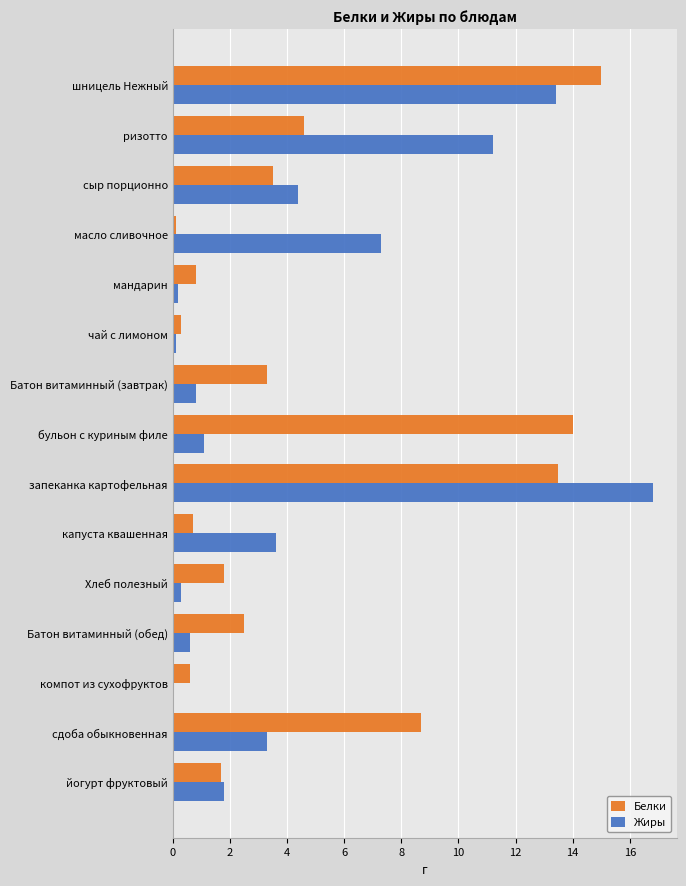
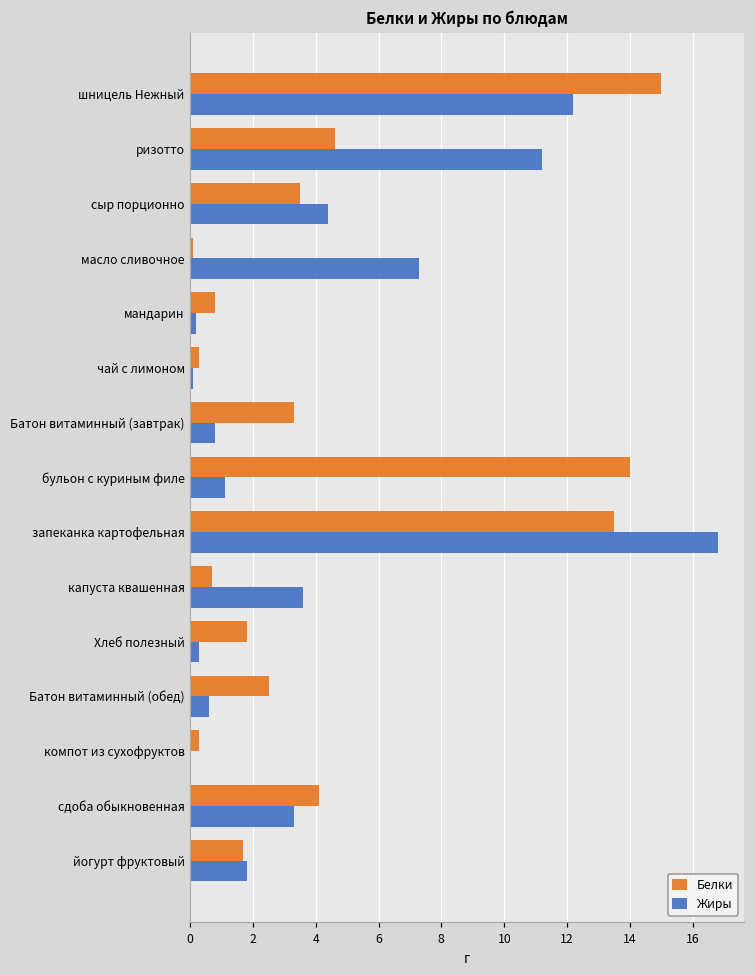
Жиры, шницель Нежный: 13.4 -> 12.2
Белки, компот из сухофруктов: 0.6 -> 0.3
Белки, сдоба обыкновенная: 8.7 -> 4.1
